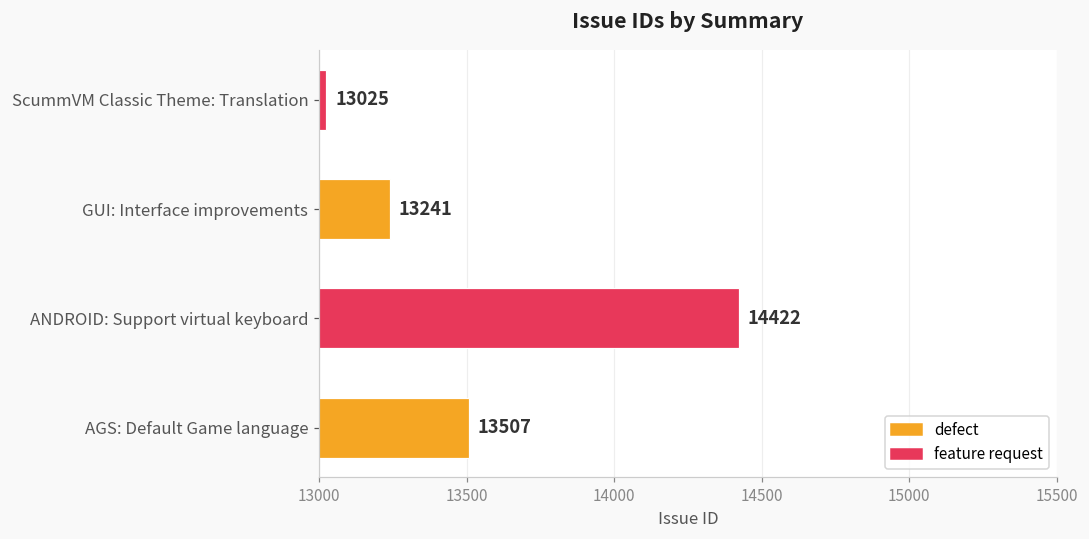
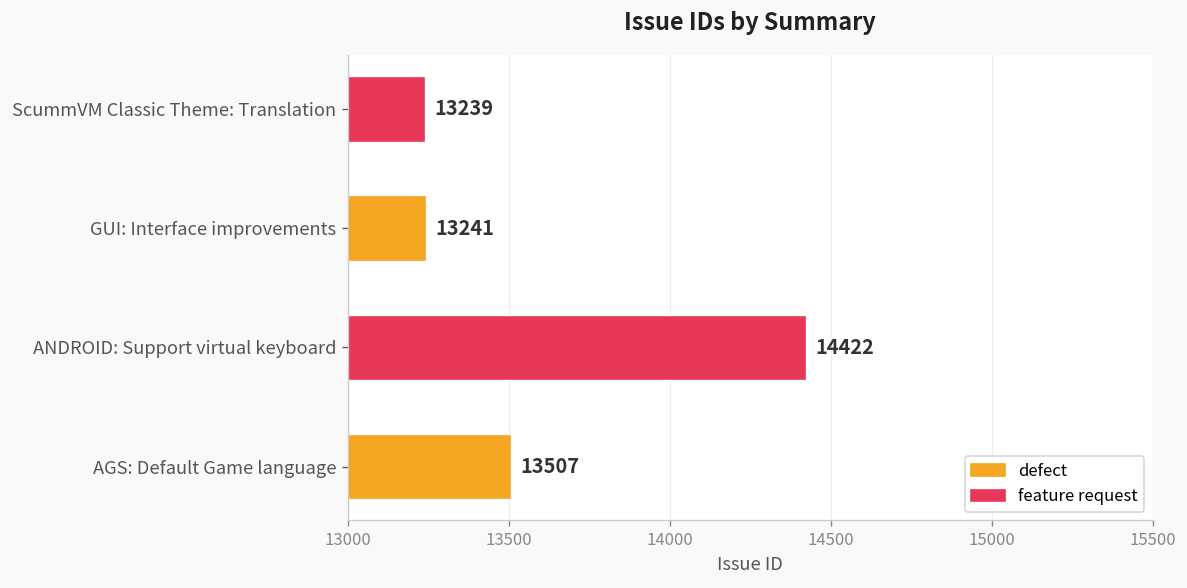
ScummVM Classic Theme: Translation: 13025 -> 13239
